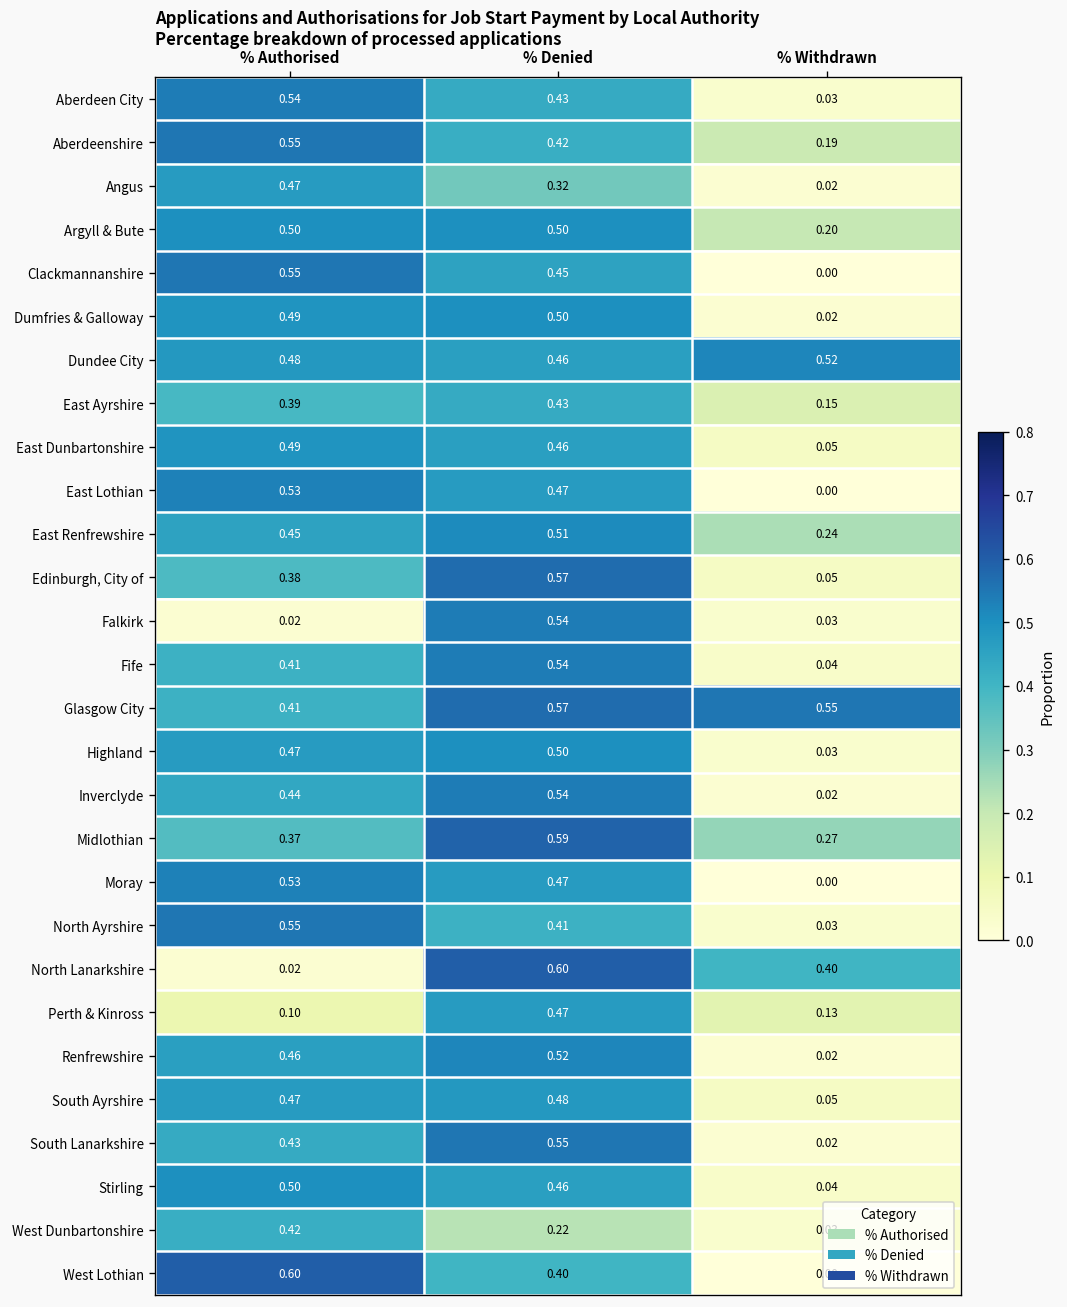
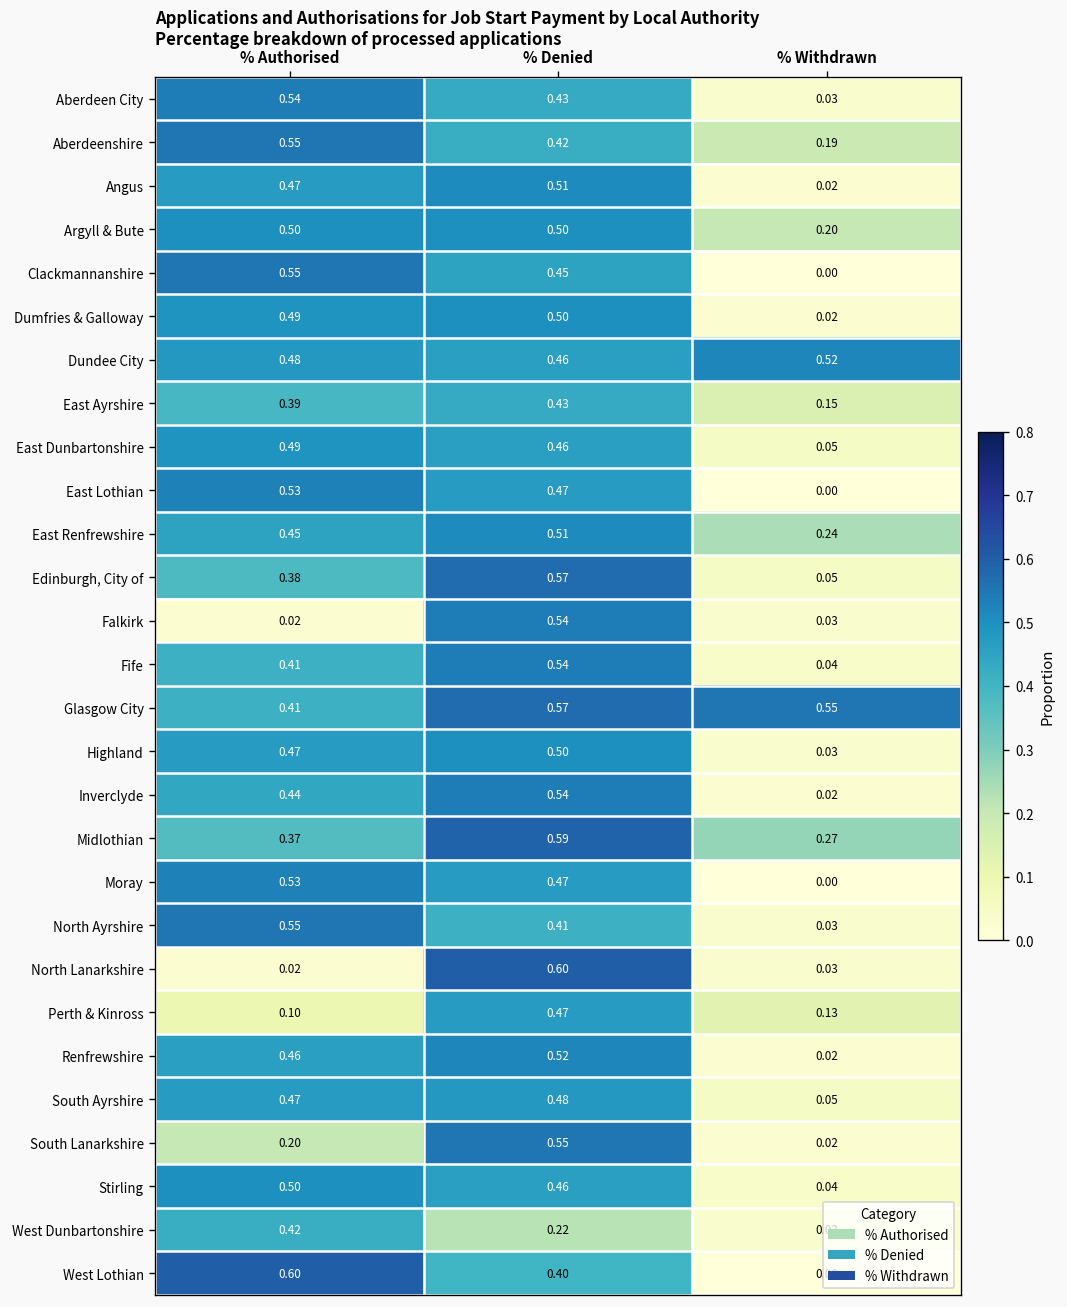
Angus, % Denied: 0.32 -> 0.51
North Lanarkshire, % Withdrawn: 0.40 -> 0.03
South Lanarkshire, % Authorised: 0.43 -> 0.20
